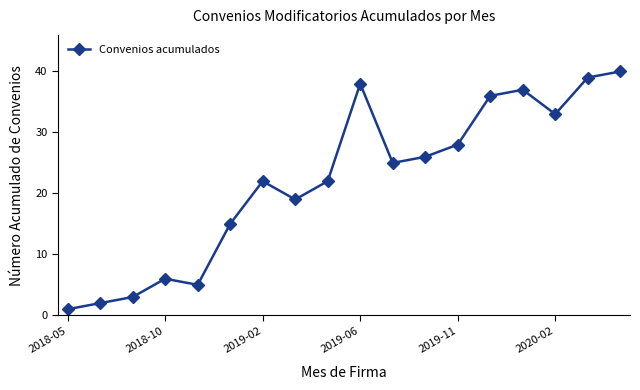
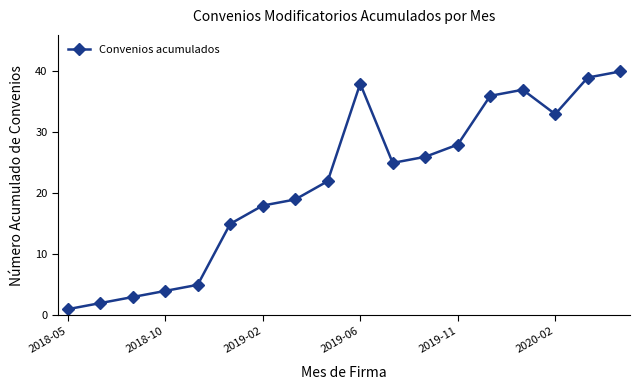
2018-10: 6 -> 4
2019-02: 22 -> 18
